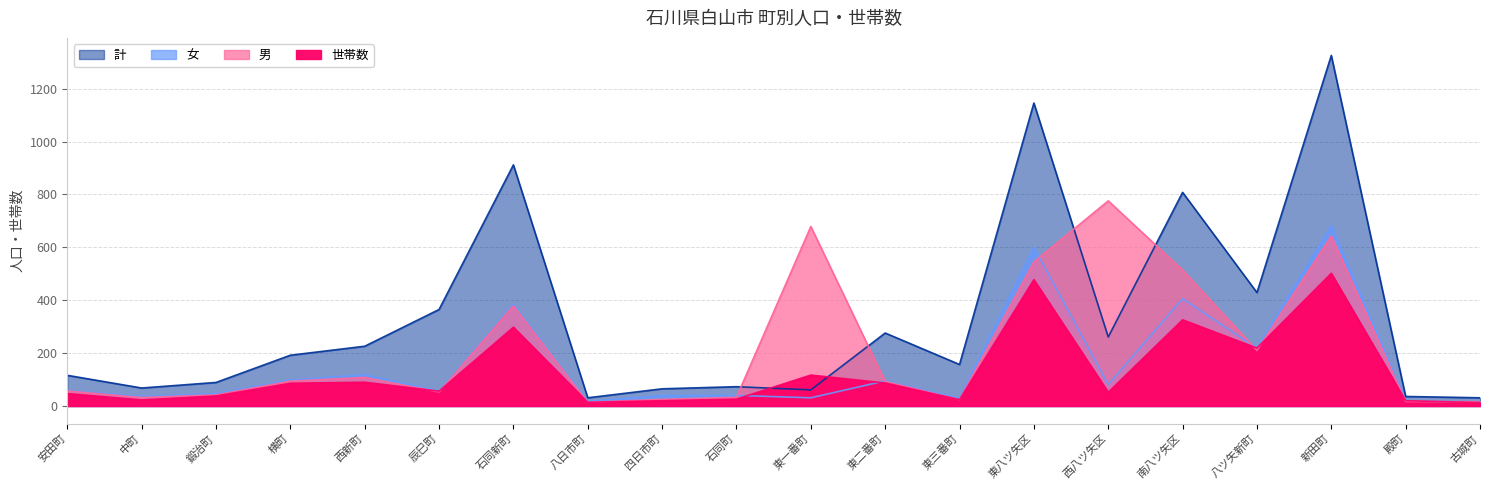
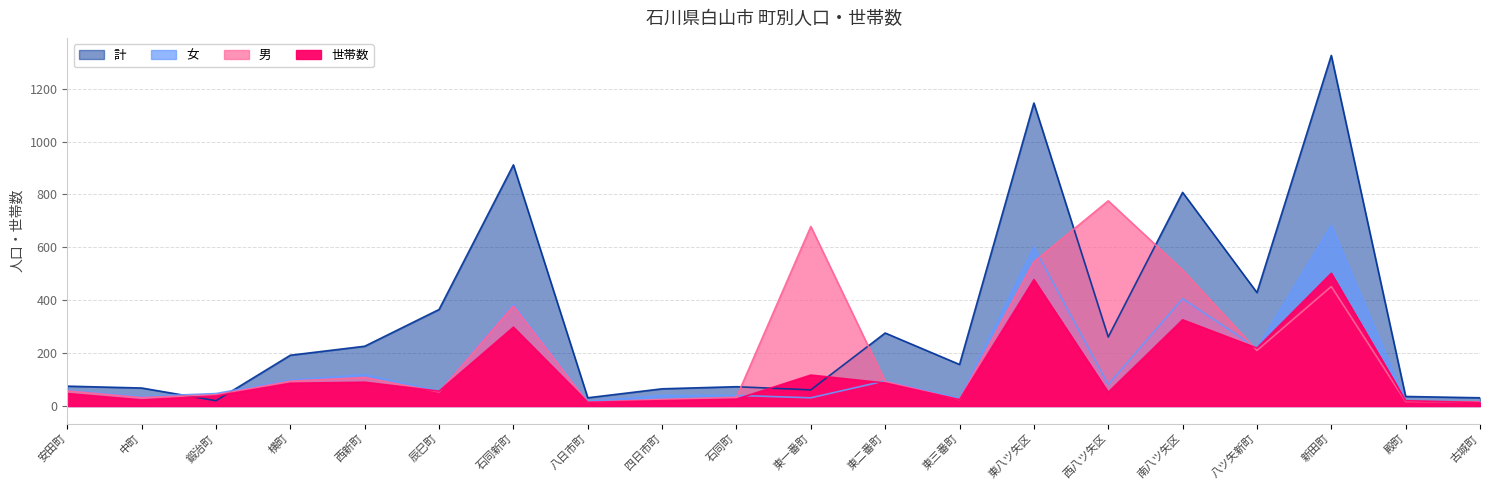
計, 安田町: 120 -> 80
計, 鍛治町: 90 -> 20
男, 新田町: 640 -> 450
